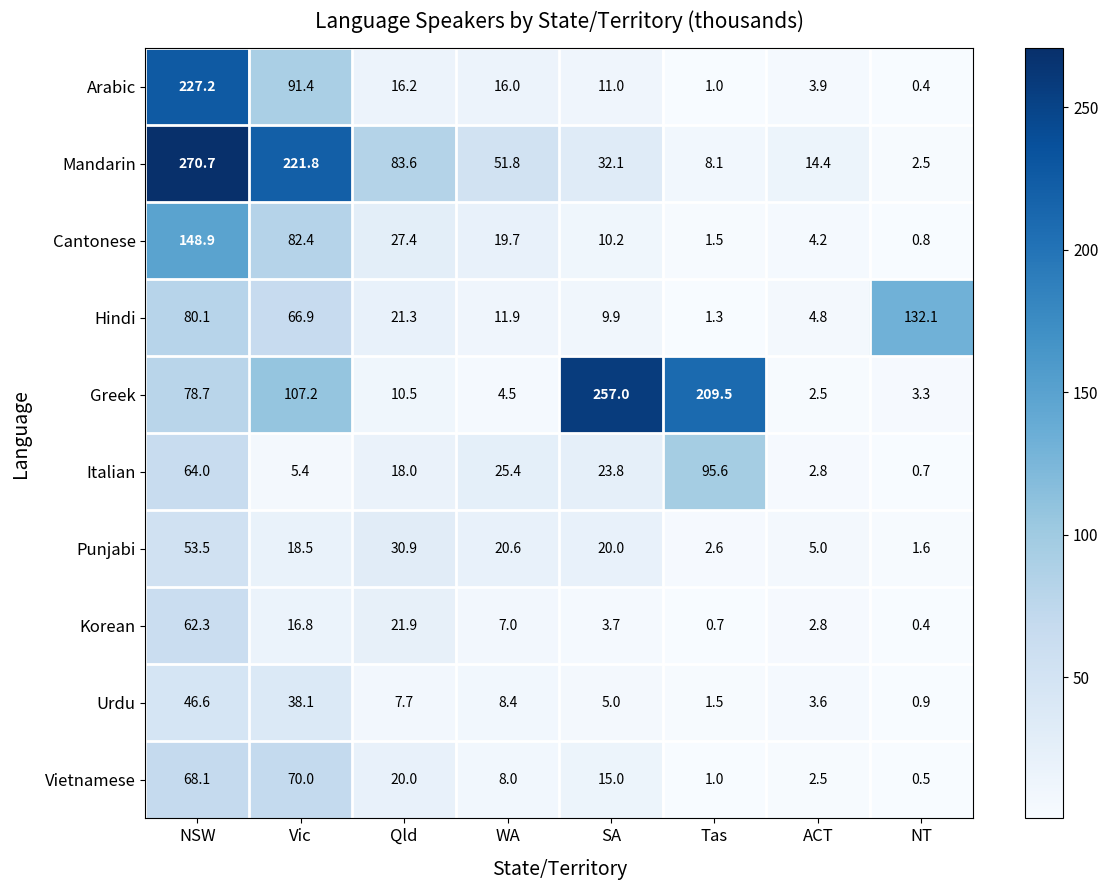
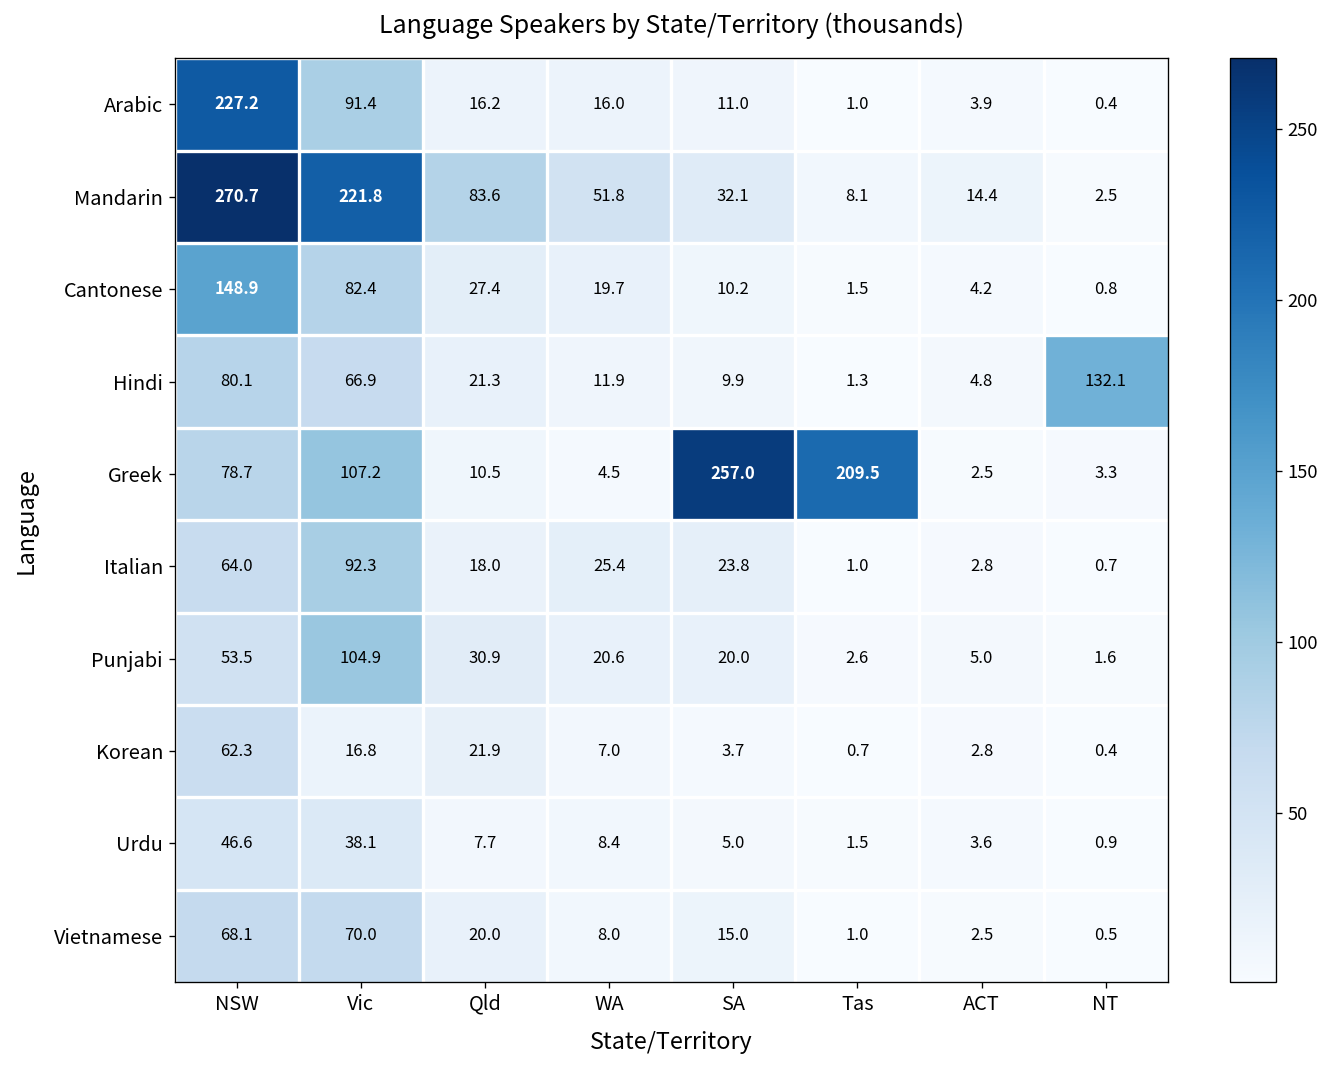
Italian, Vic: 5.4 -> 92.3
Italian, Tas: 95.6 -> 1.0
Punjabi, Vic: 18.5 -> 104.9
